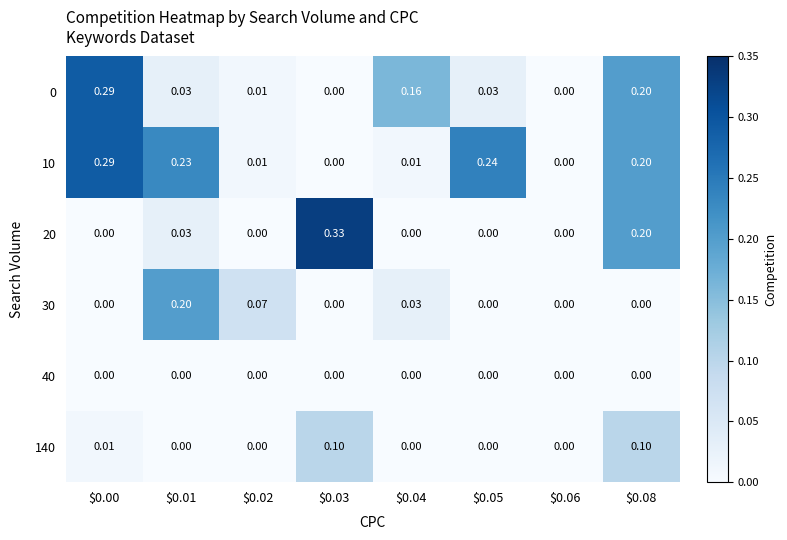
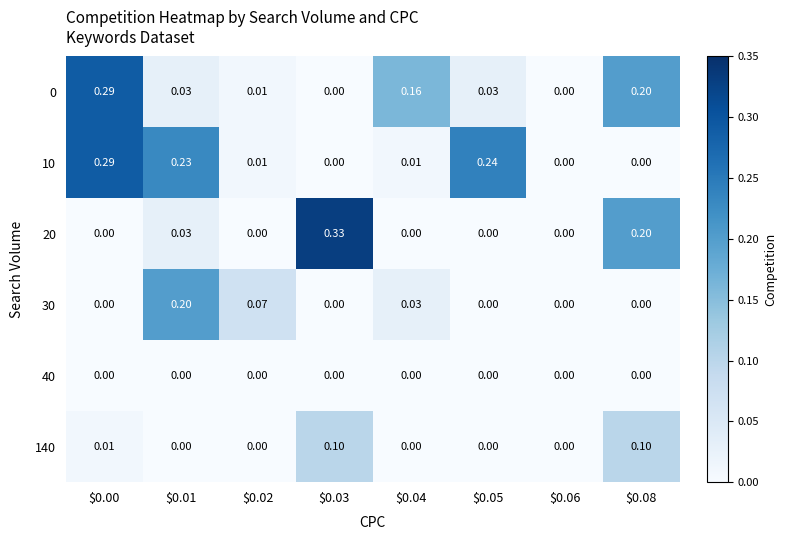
10, $0.08: 0.20 -> 0.00
